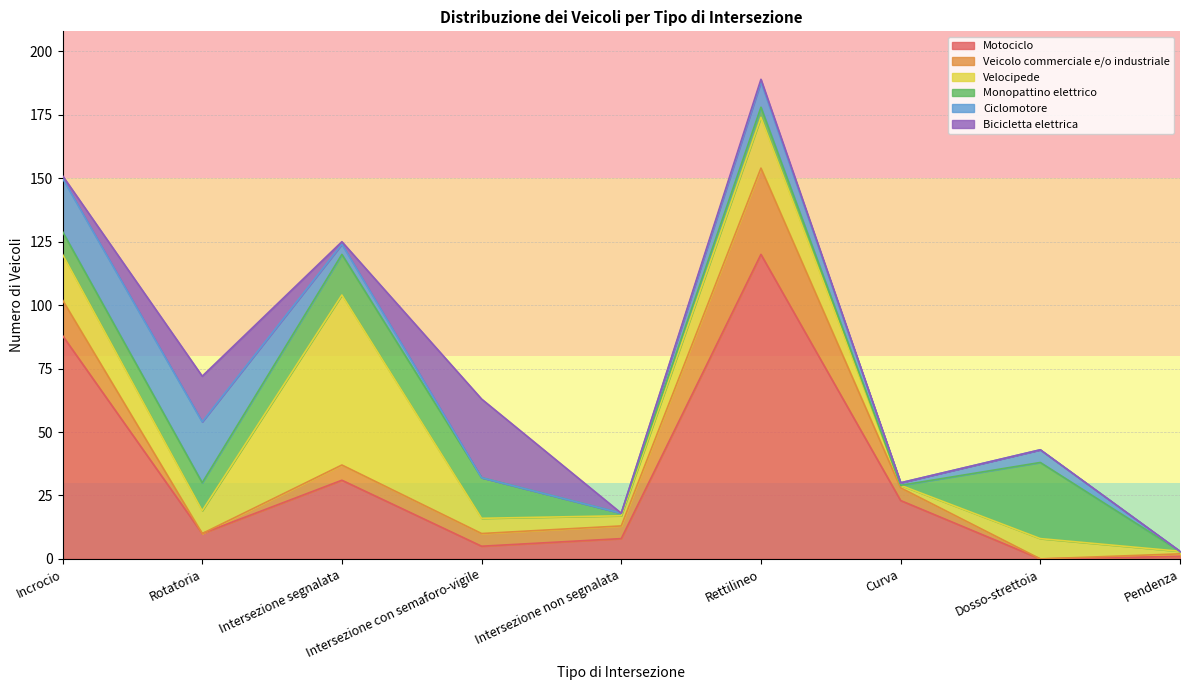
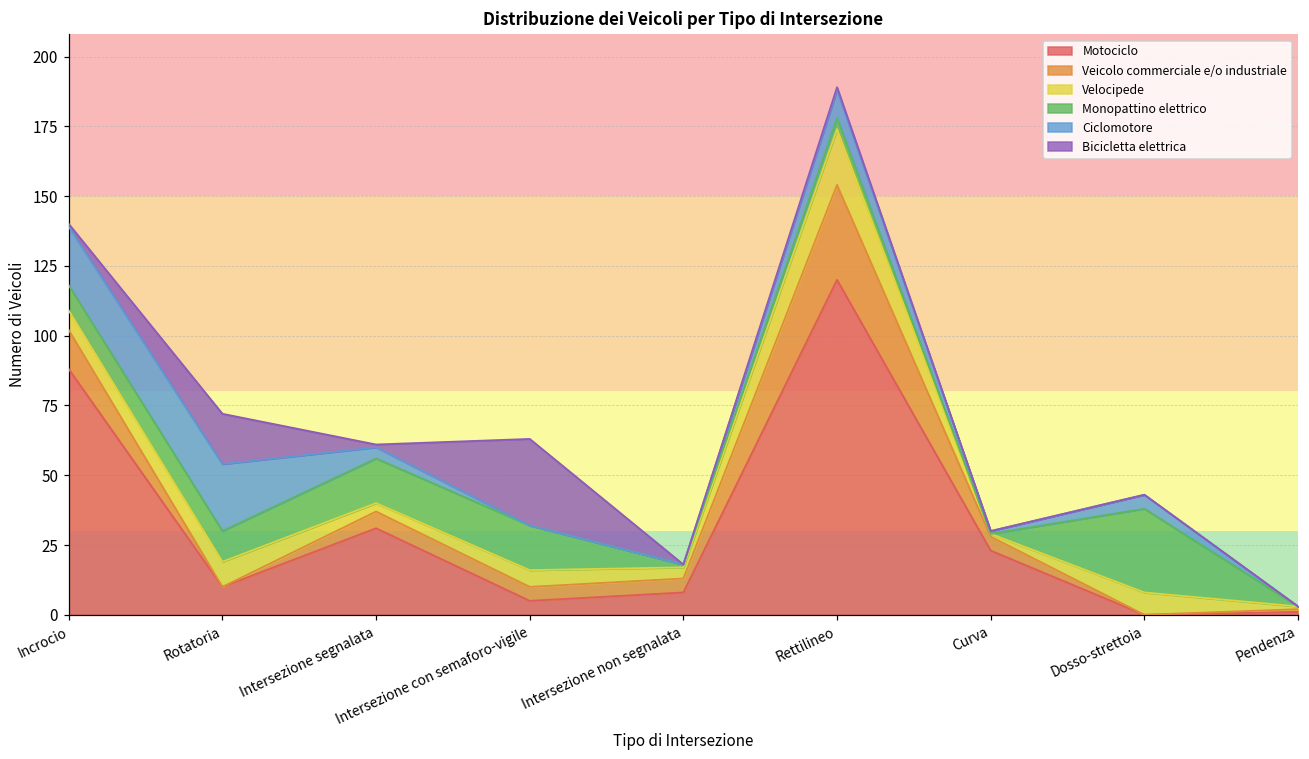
Velocipede, Incrocio: 18 -> 7
Velocipede, Intersezione segnalata: 67 -> 3
